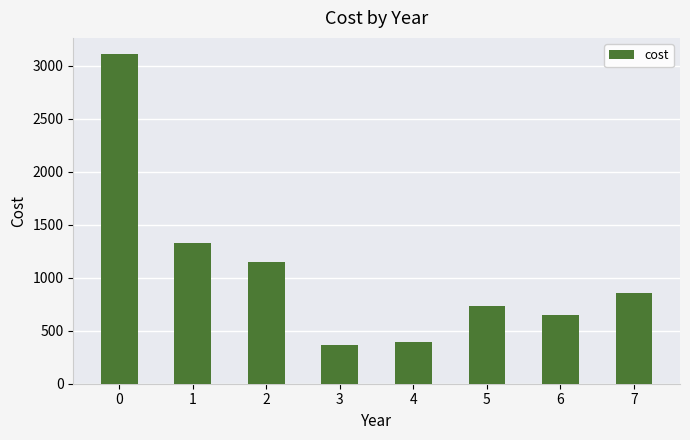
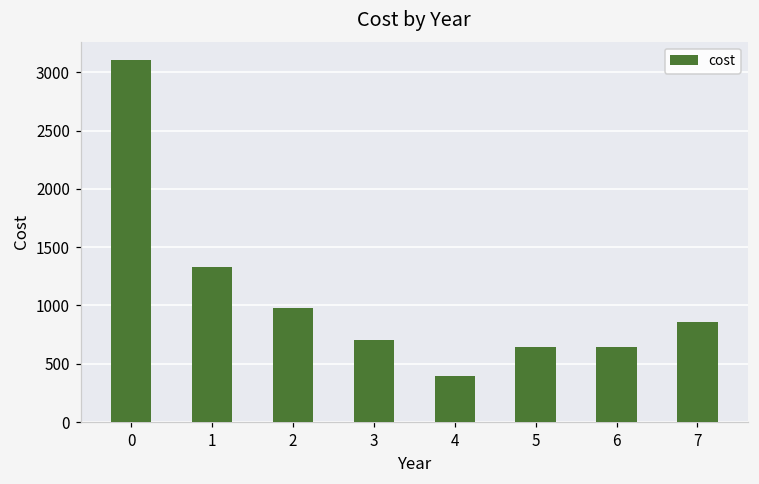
2: 1150 -> 980
3: 370 -> 710
5: 730 -> 650
